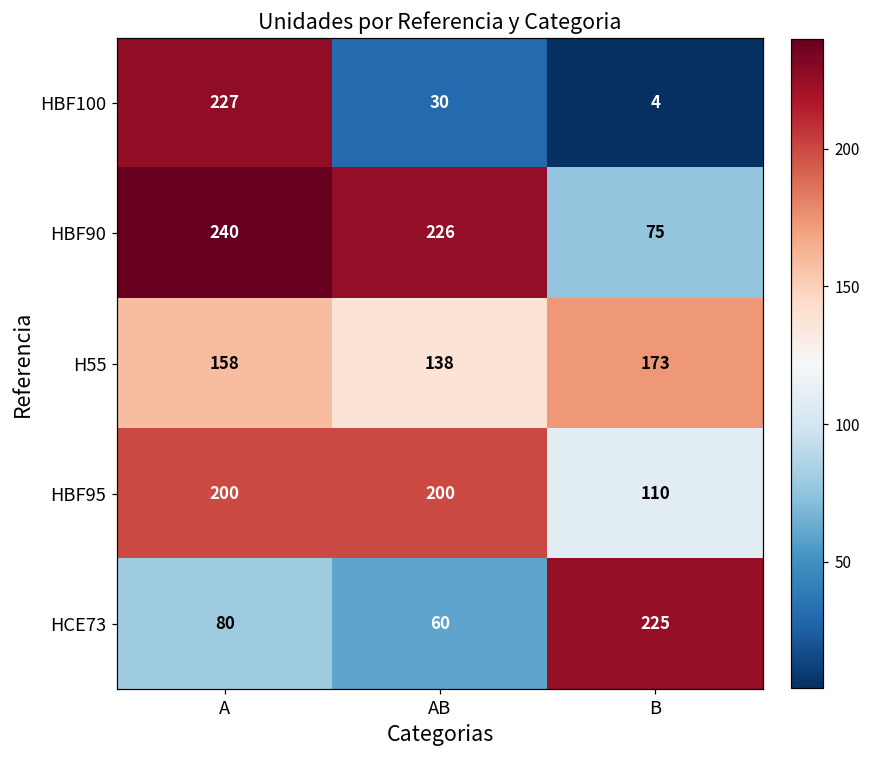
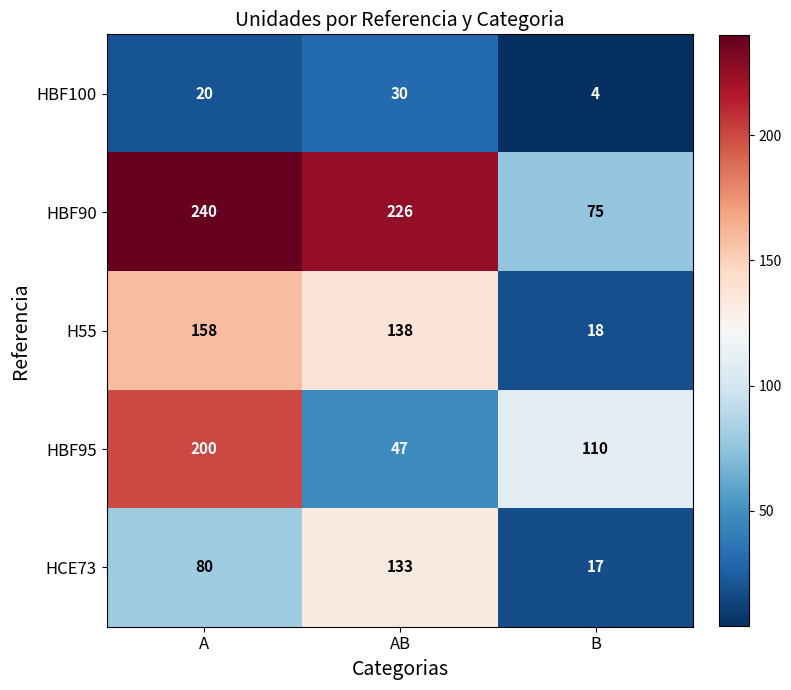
HBF100, A: 227 -> 20
H55, B: 173 -> 18
HBF95, AB: 200 -> 47
HCE73, AB: 60 -> 133
HCE73, B: 225 -> 17
